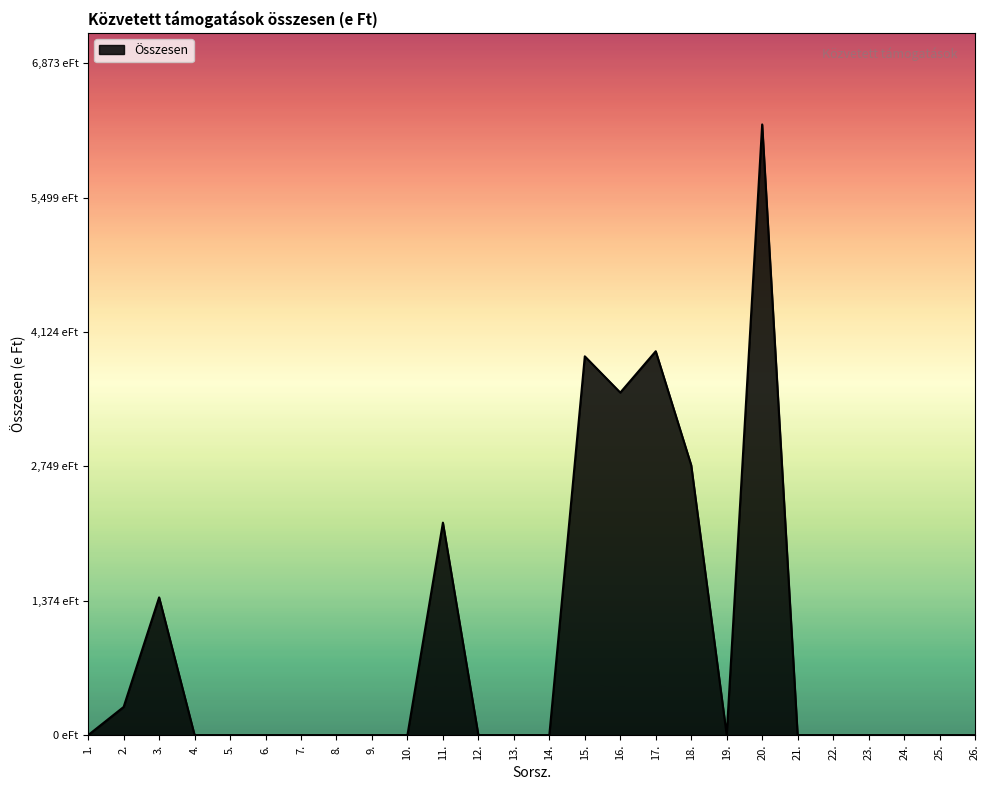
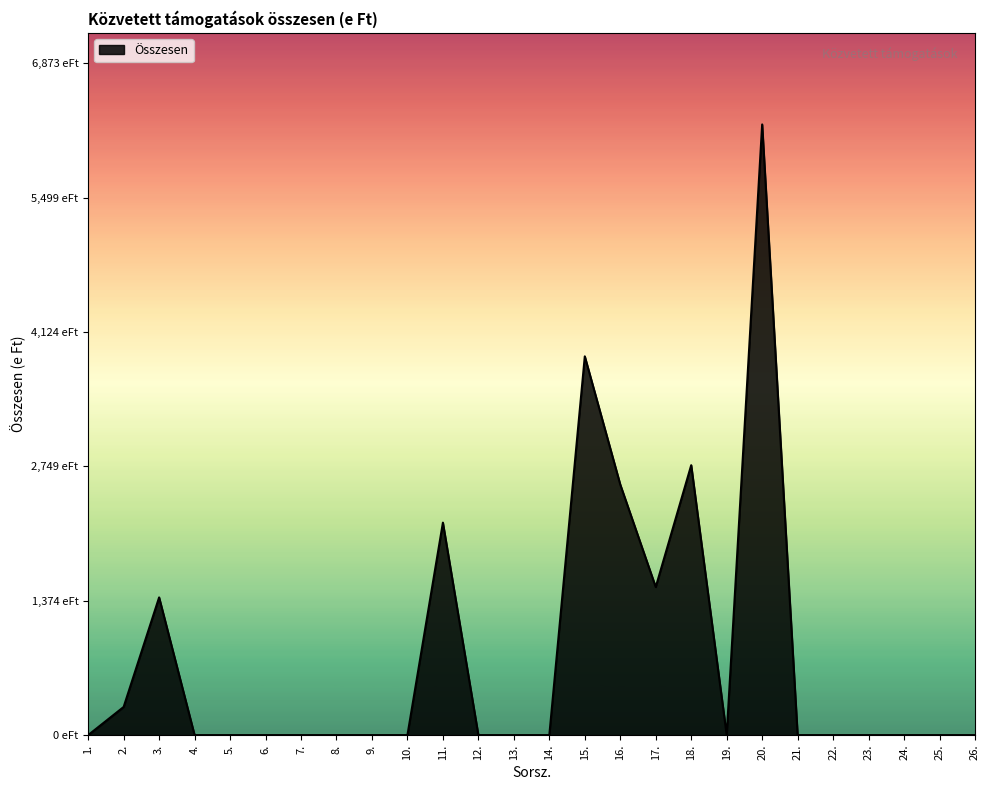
16.: 3,500 eFt -> 2,600 eFt
17.: 3,900 eFt -> 1,500 eFt
